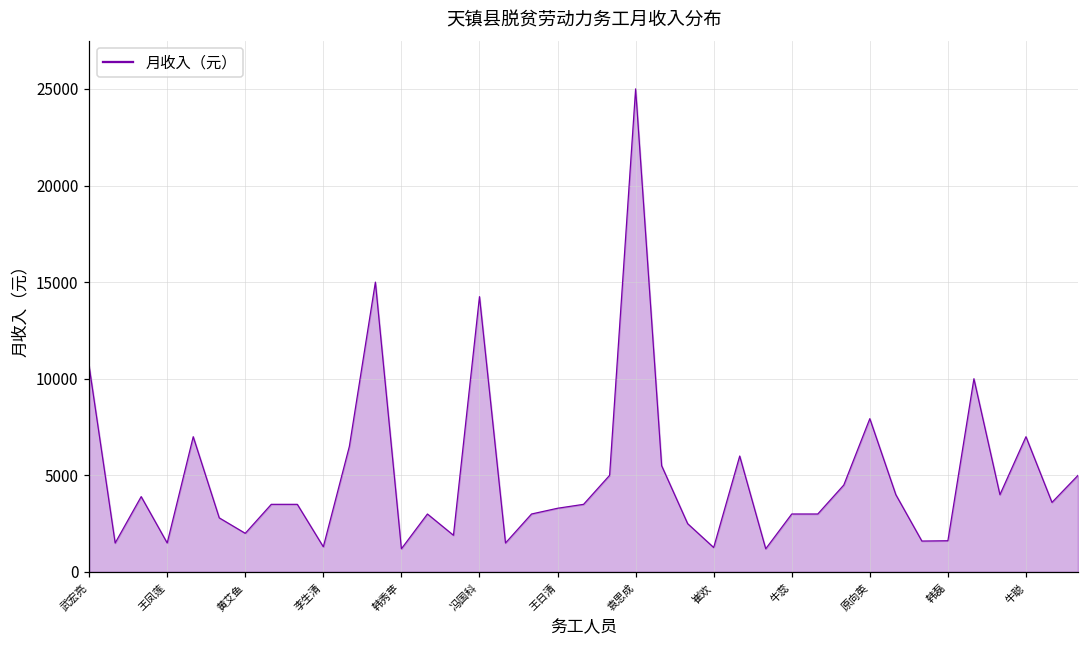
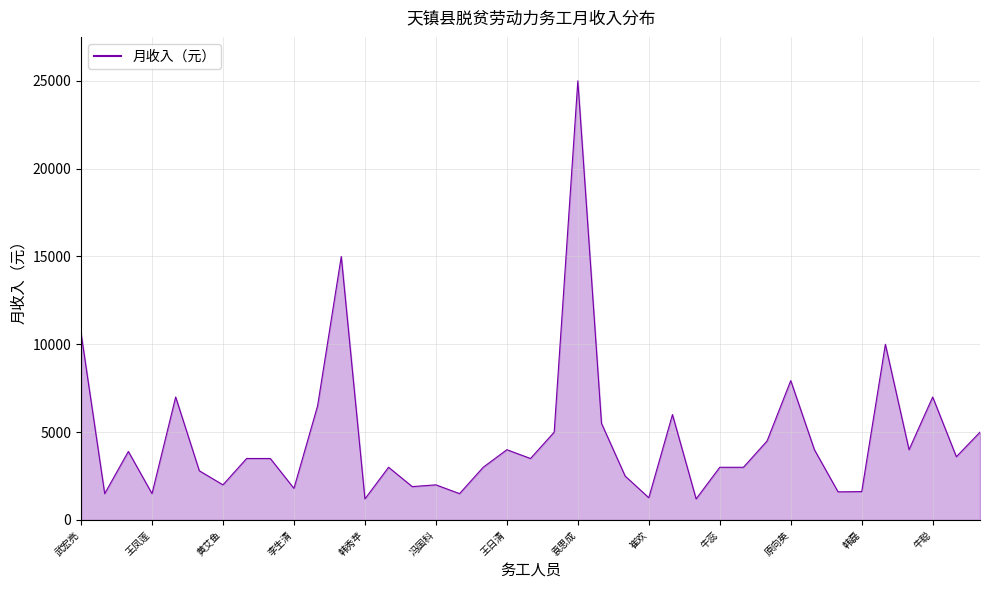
李生清: 1300 -> 1800
冯国科: 14200 -> 2000
王日清: 3300 -> 4000
